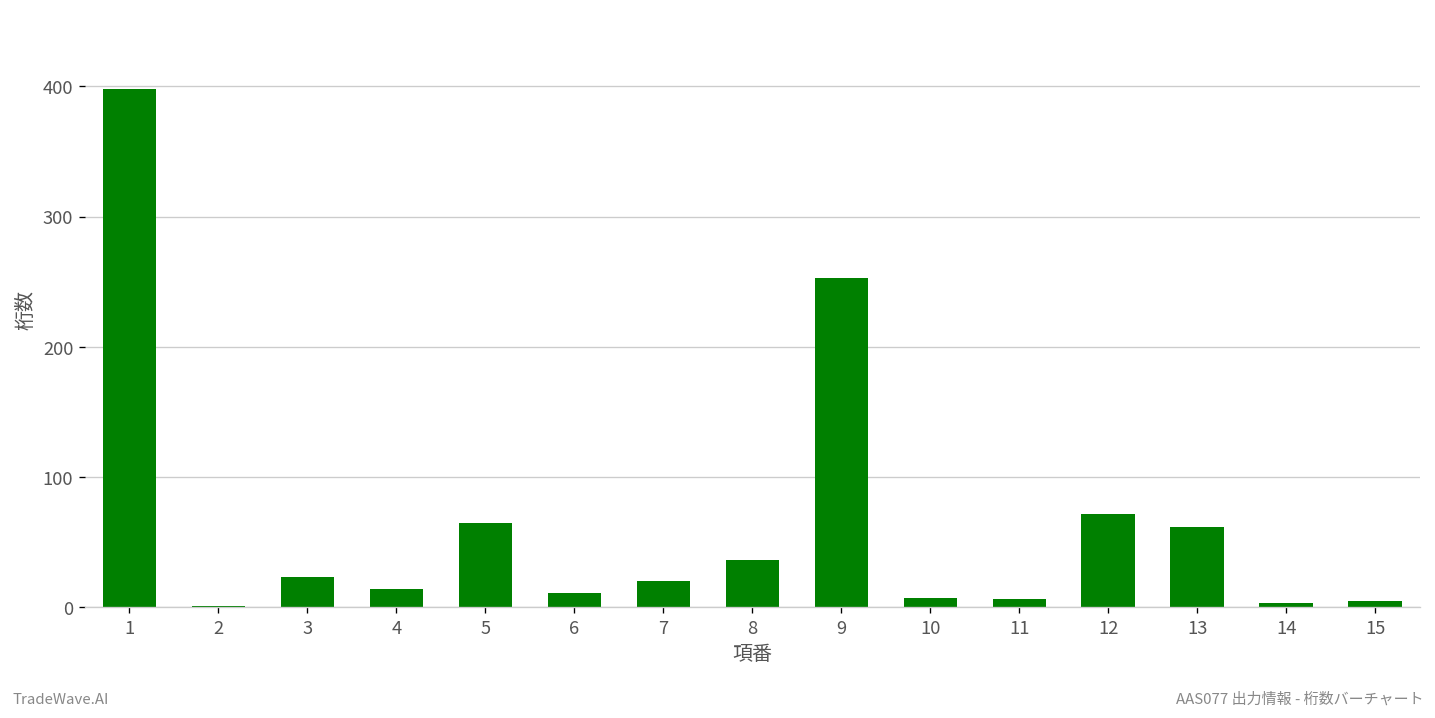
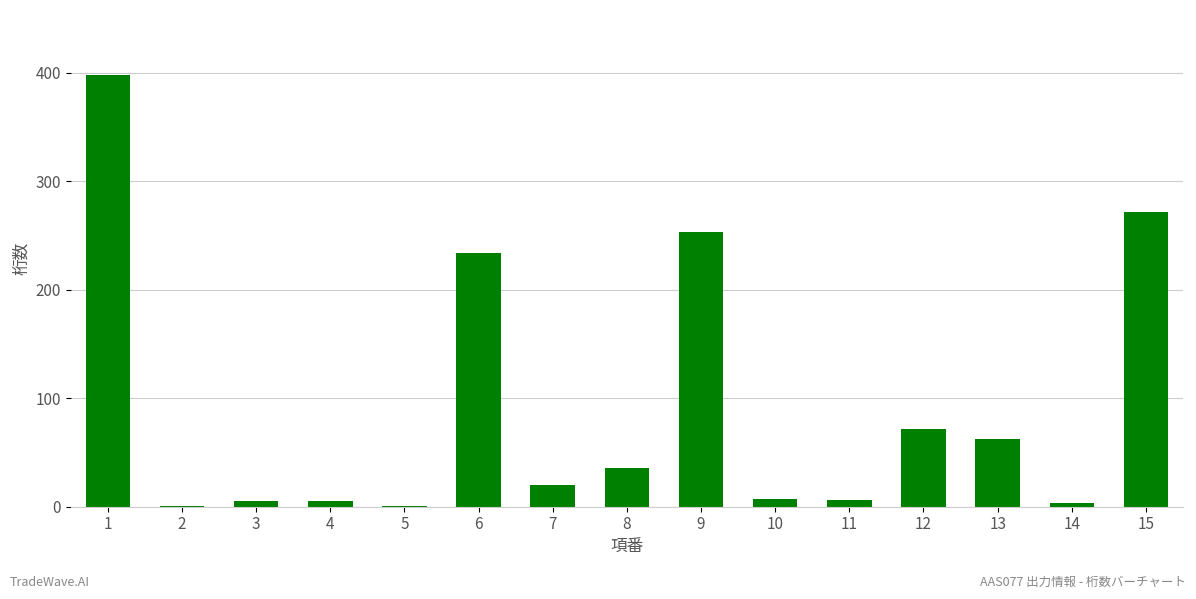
3: 23 -> 5
4: 14 -> 5
5: 65 -> 1
6: 11 -> 234
15: 5 -> 272
